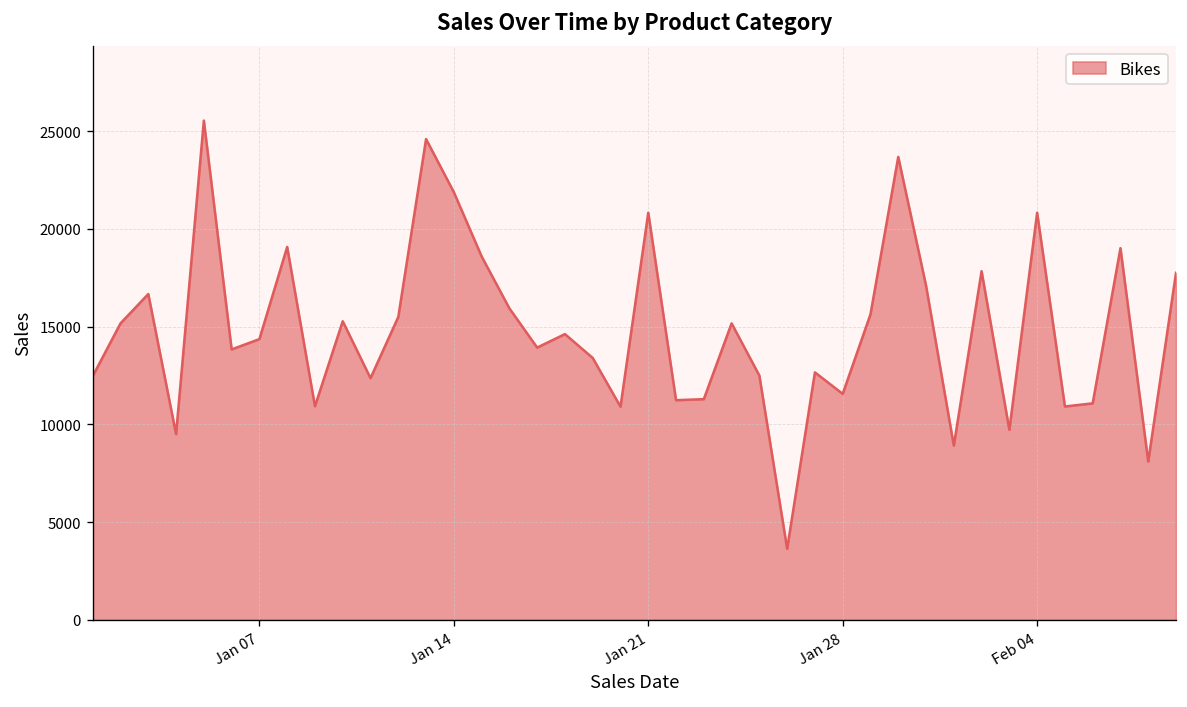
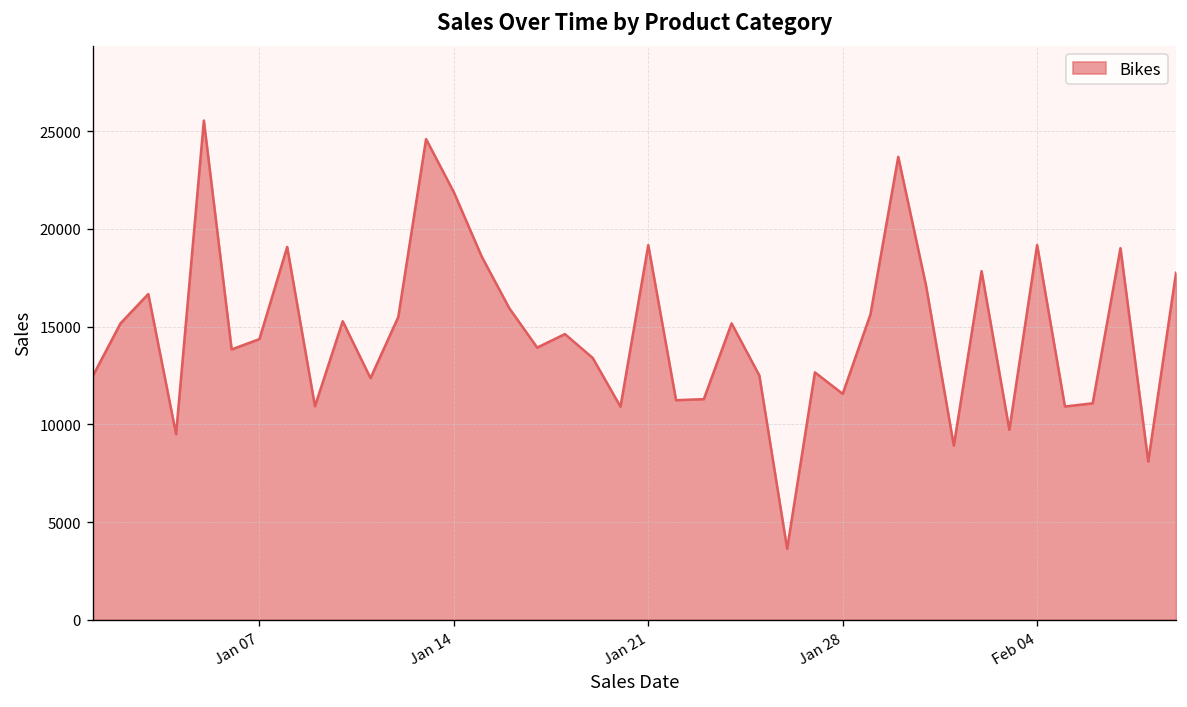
Jan 21: 20800 -> 19200
Feb 04: 20800 -> 19200
